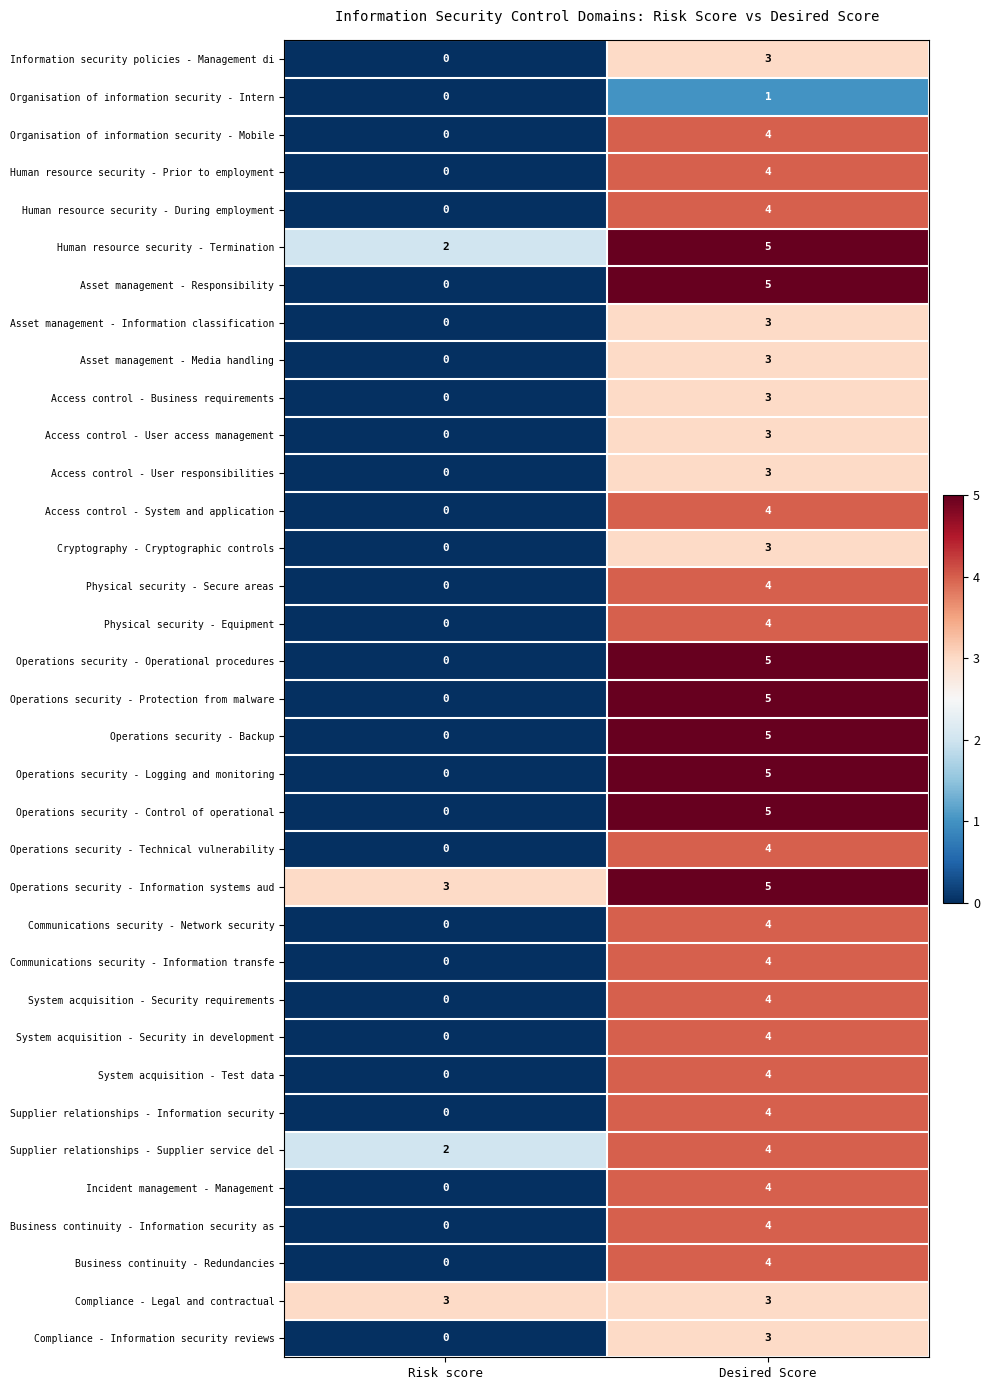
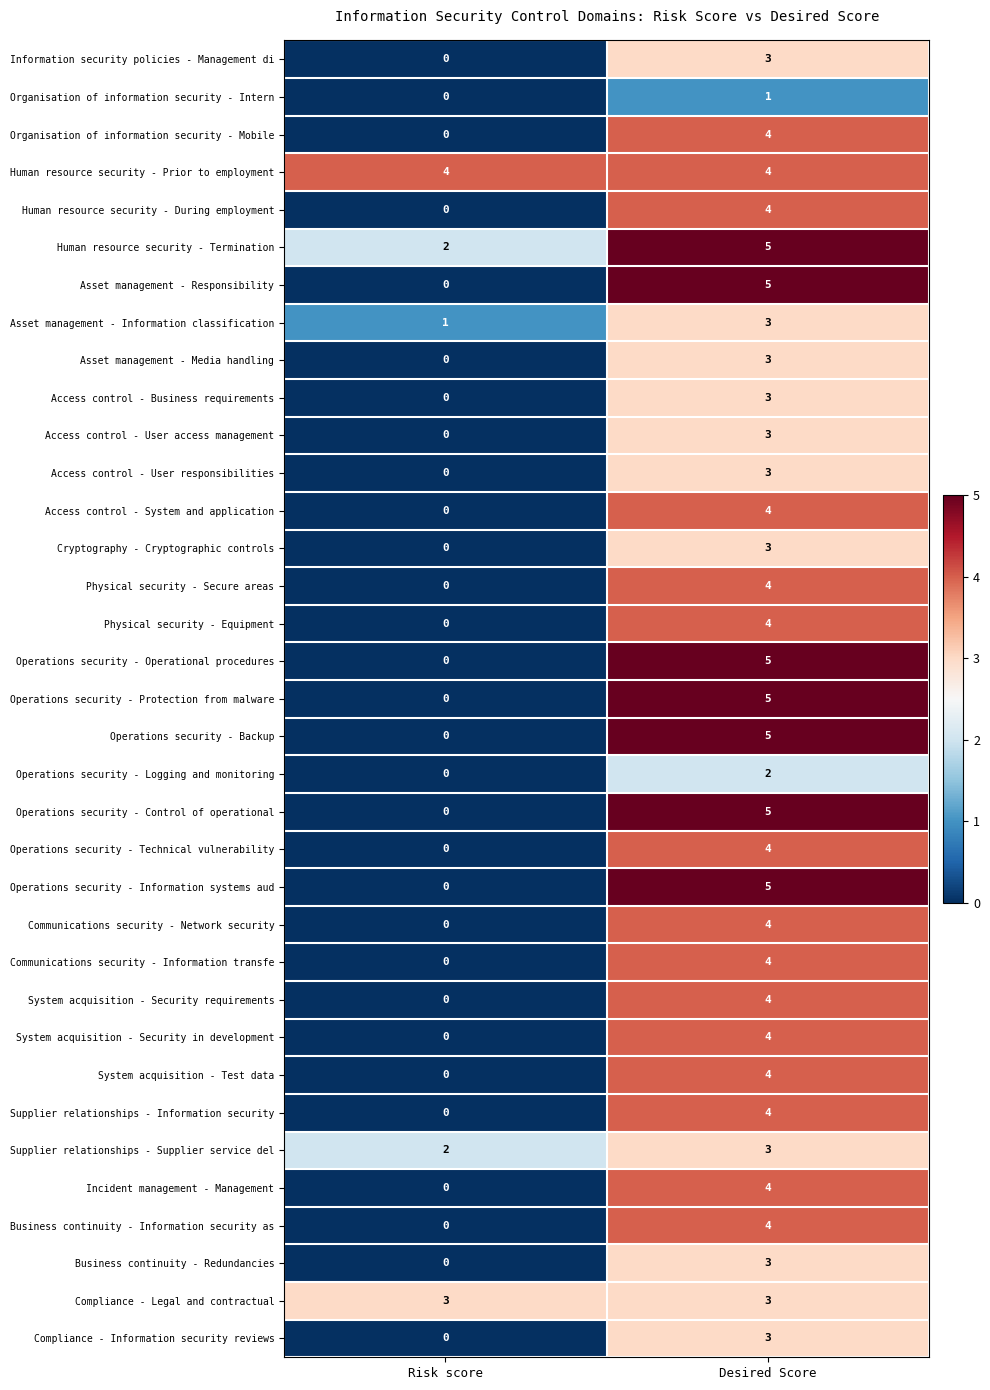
Human resource security - Prior to employment, Risk score: 0 -> 4
Asset management - Information classification, Risk score: 0 -> 1
Operations security - Logging and monitoring, Desired Score: 5 -> 2
Operations security - Information systems aud, Risk score: 3 -> 0
Supplier relationships - Supplier service del, Desired Score: 4 -> 3
Business continuity - Redundancies, Desired Score: 4 -> 3
